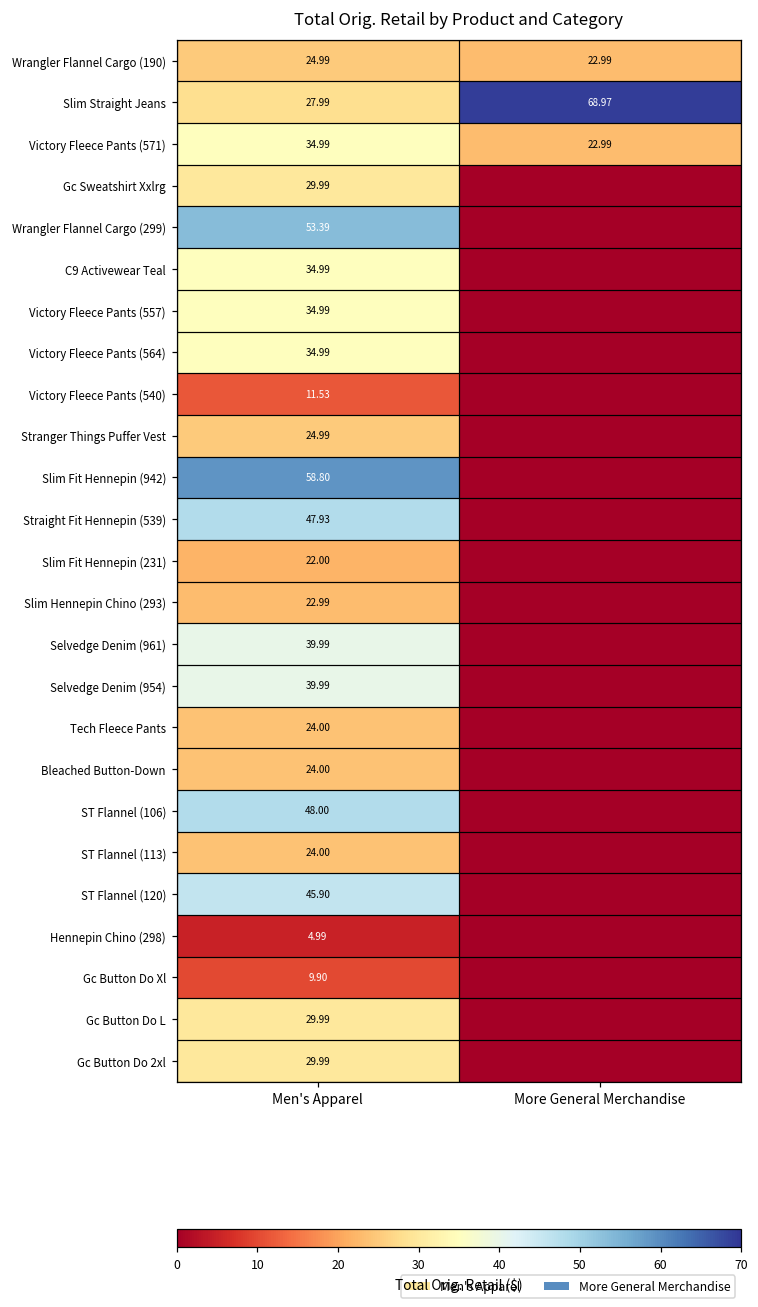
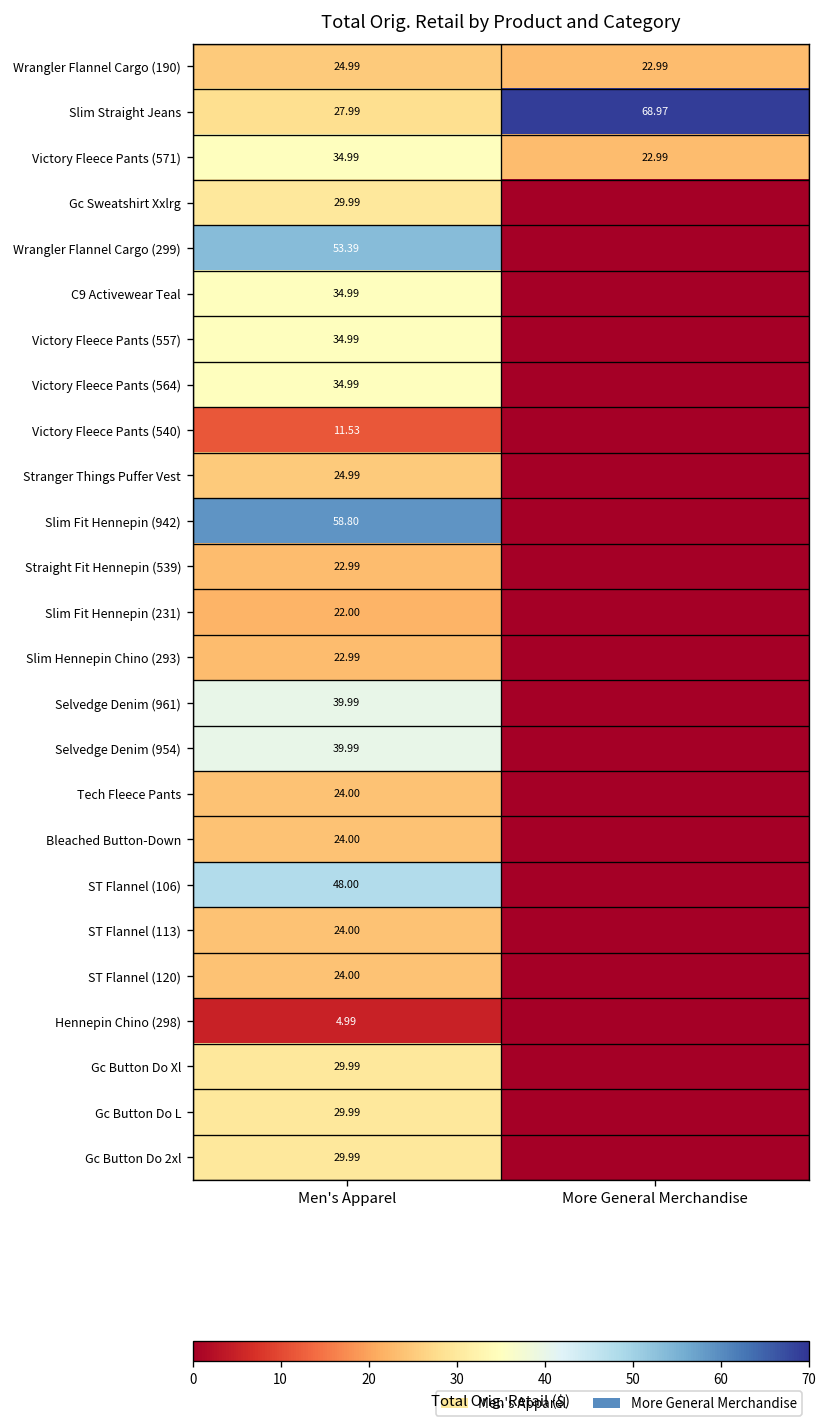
Straight Fit Hennepin (539), Men's Apparel: 47.93 -> 22.99
ST Flannel (120), Men's Apparel: 45.90 -> 24.00
Gc Button Do Xl, Men's Apparel: 9.90 -> 29.99
